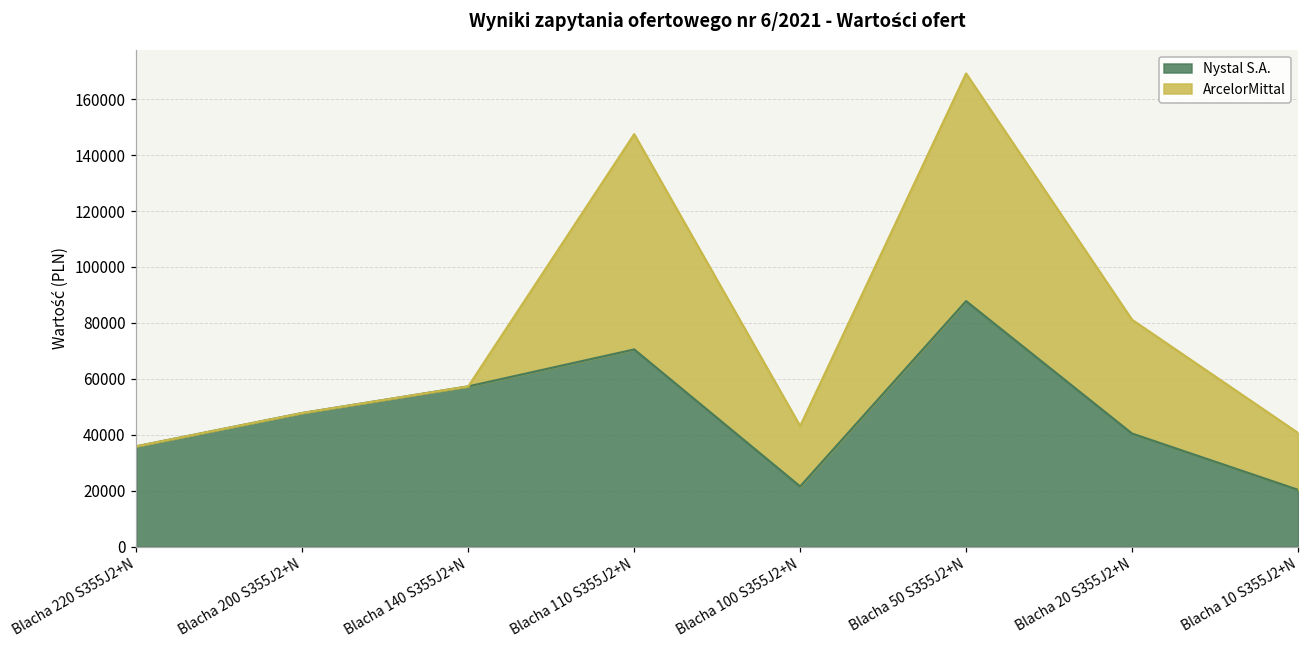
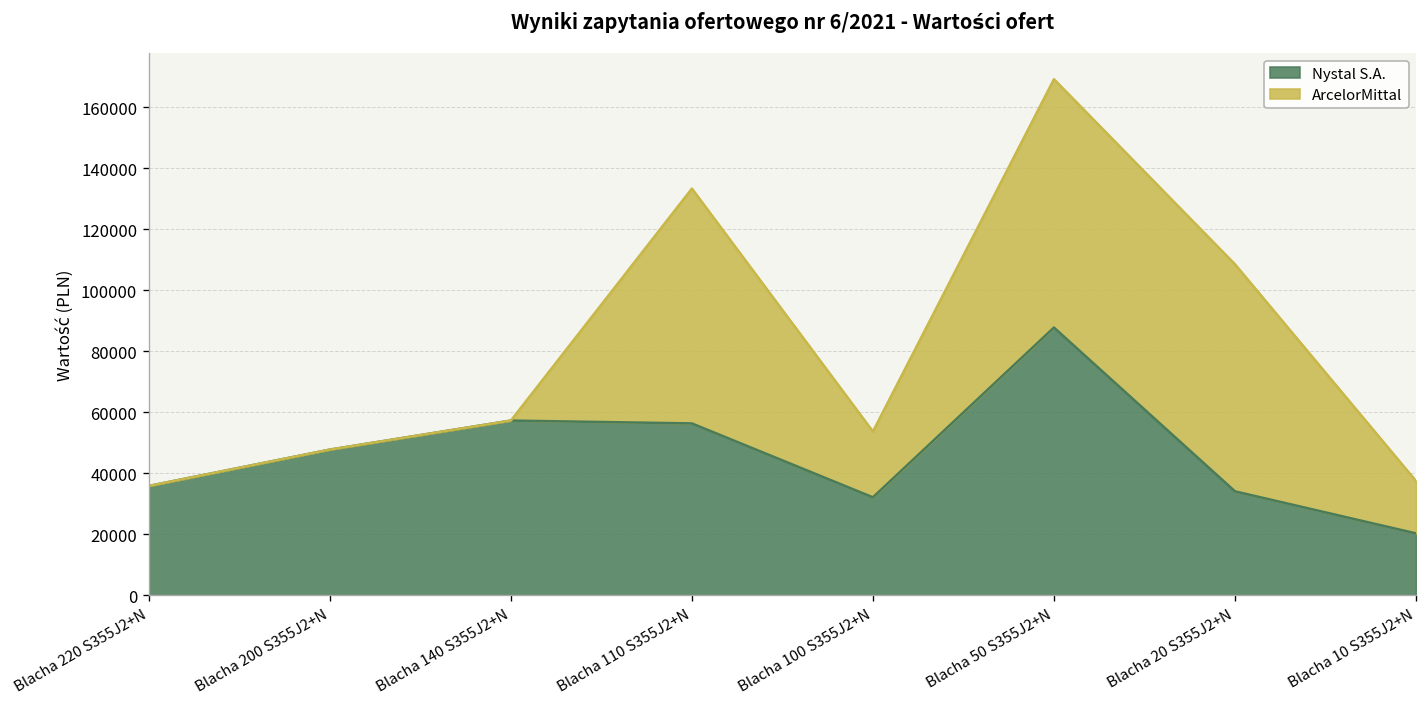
Nystal S.A., Blacha 110 S355J2+N: 70000 -> 56000
Nystal S.A., Blacha 100 S355J2+N: 22000 -> 32000
Nystal S.A., Blacha 20 S355J2+N: 40000 -> 34000
ArcelorMittal, Blacha 20 S355J2+N: 41000 -> 74000
ArcelorMittal, Blacha 10 S355J2+N: 20000 -> 17000
